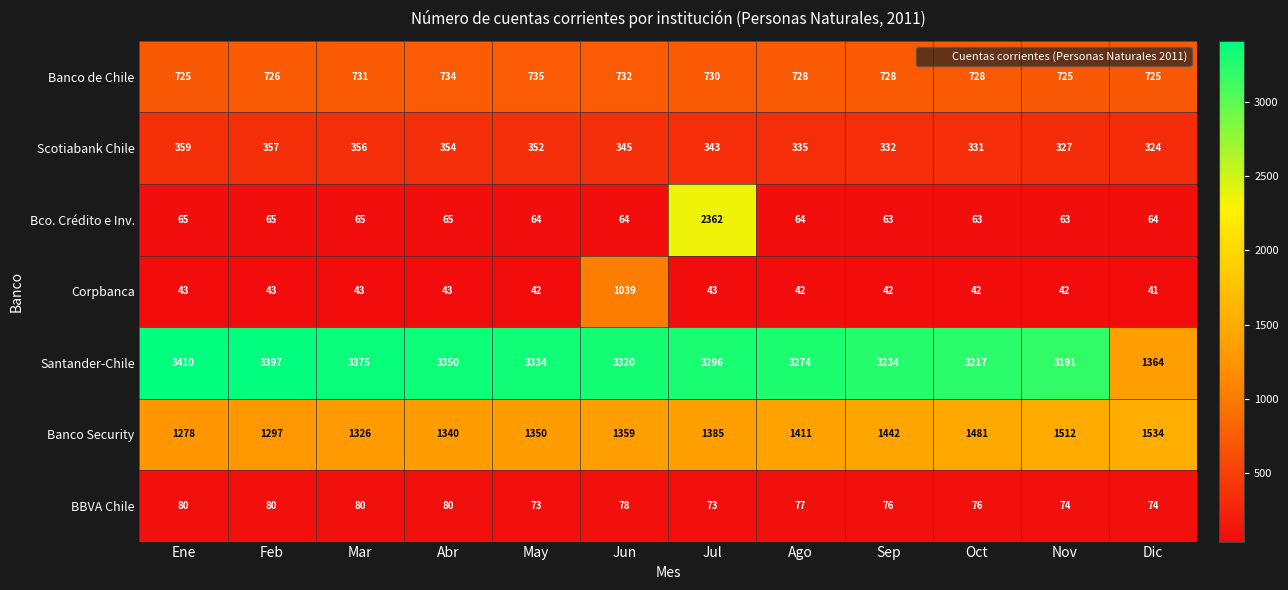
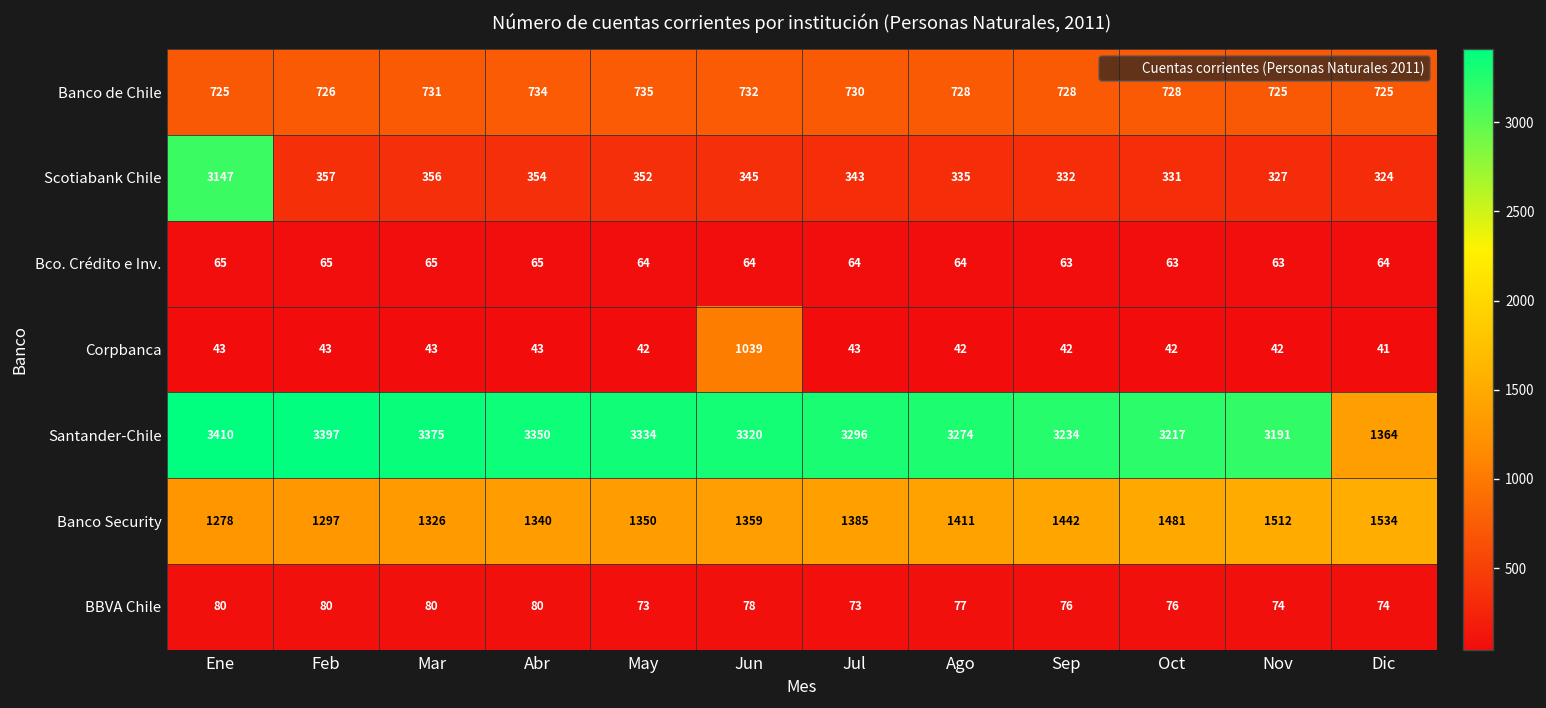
Scotiabank Chile, Ene: 359 -> 3147
Bco. Crédito e Inv., Jul: 2362 -> 64
